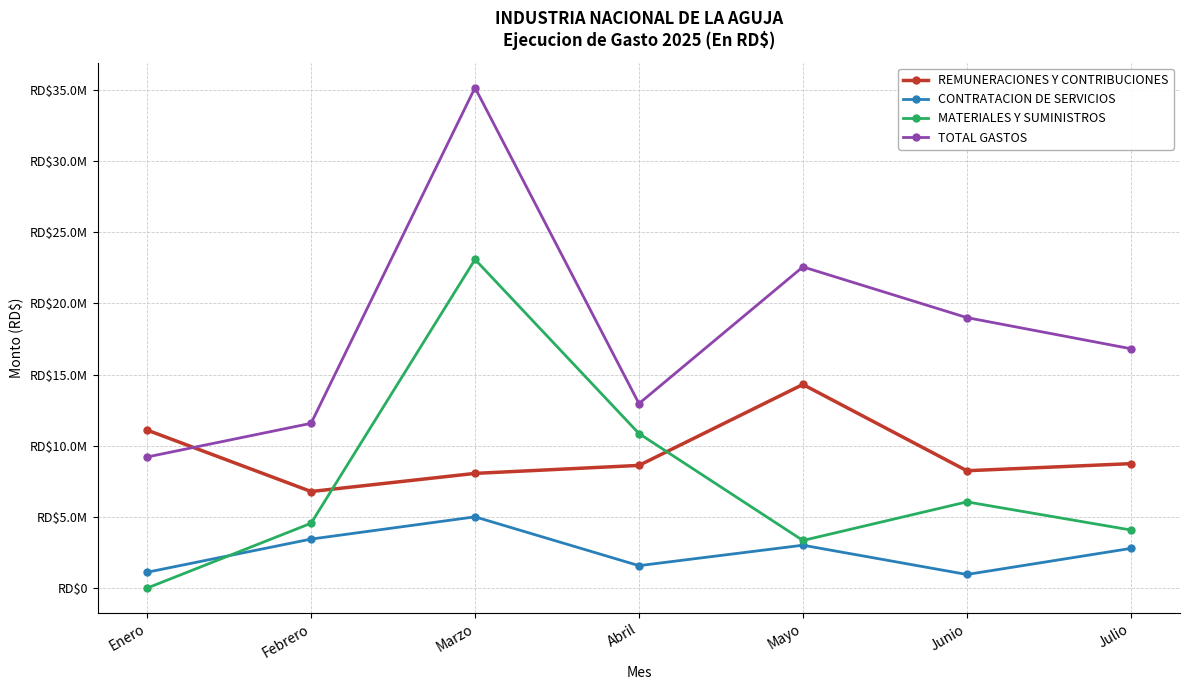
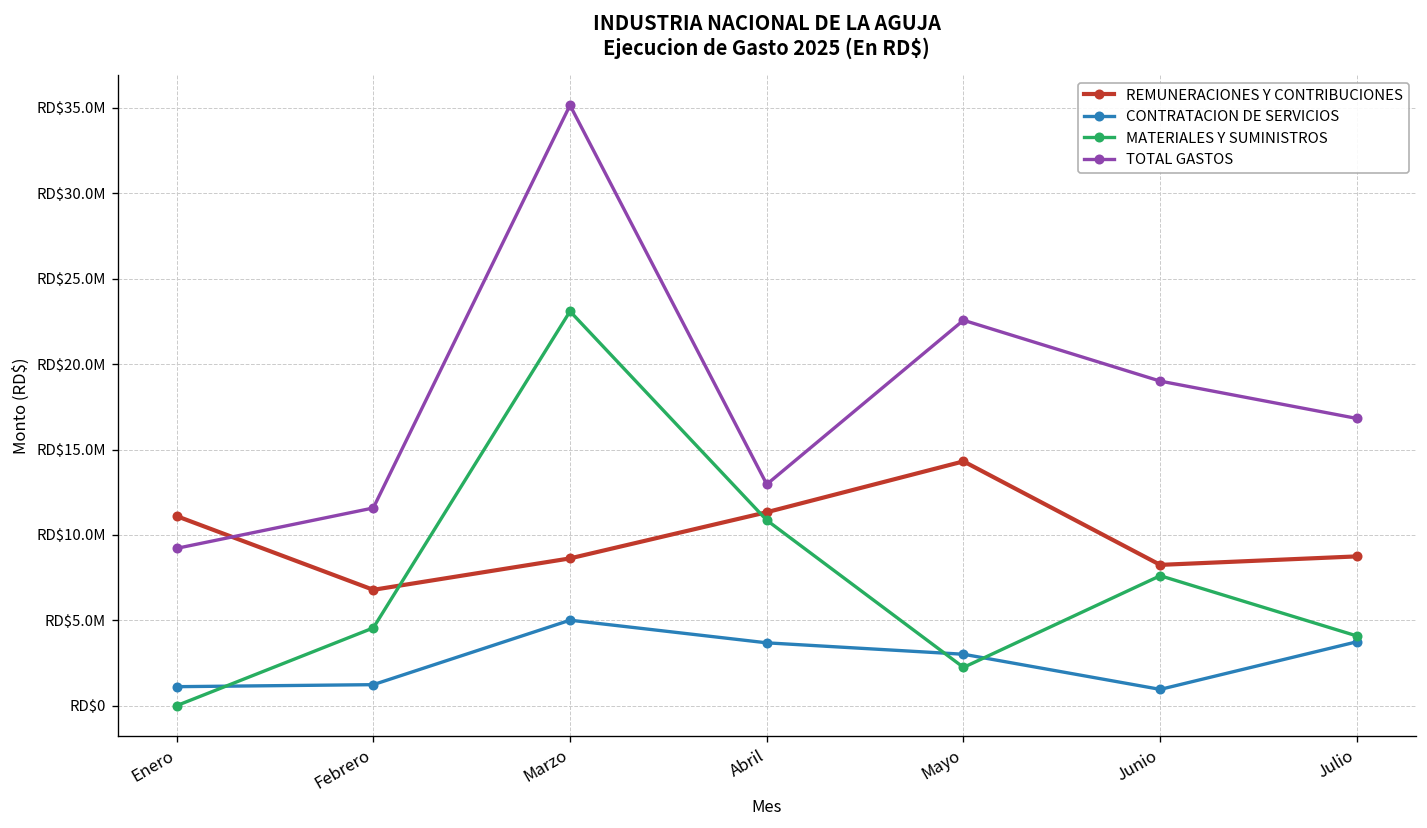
CONTRATACION DE SERVICIOS, Febrero: RD$3400000 -> RD$1200000
REMUNERACIONES Y CONTRIBUCIONES, Marzo: RD$8100000 -> RD$8600000
REMUNERACIONES Y CONTRIBUCIONES, Abril: RD$8600000 -> RD$11300000
CONTRATACION DE SERVICIOS, Abril: RD$1600000 -> RD$3700000
MATERIALES Y SUMINISTROS, Mayo: RD$3300000 -> RD$2200000
MATERIALES Y SUMINISTROS, Junio: RD$6100000 -> RD$7600000
CONTRATACION DE SERVICIOS, Julio: RD$2800000 -> RD$3700000
